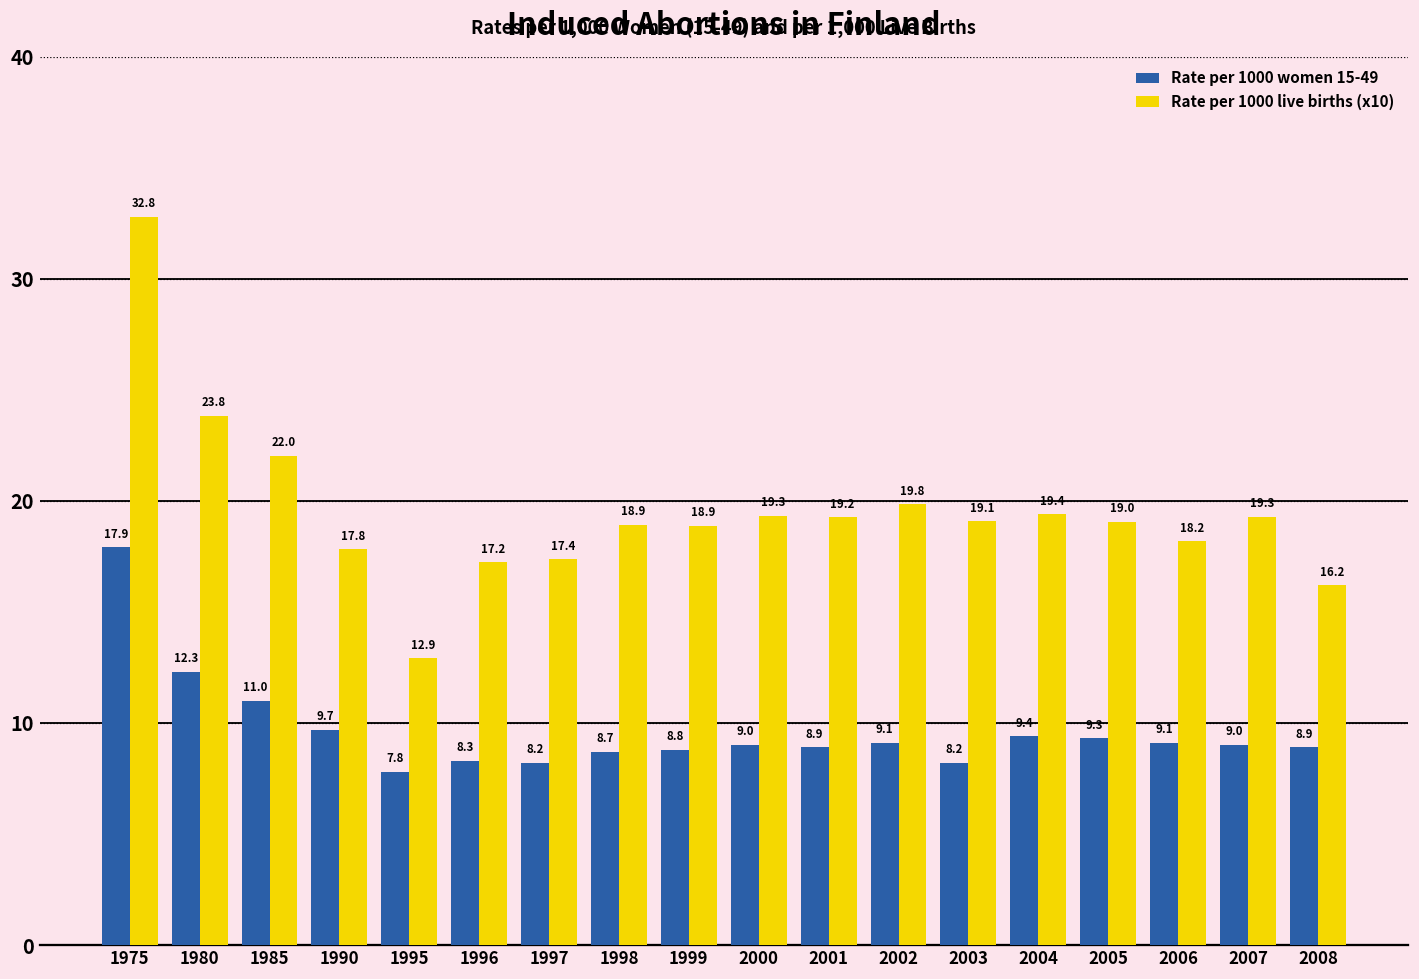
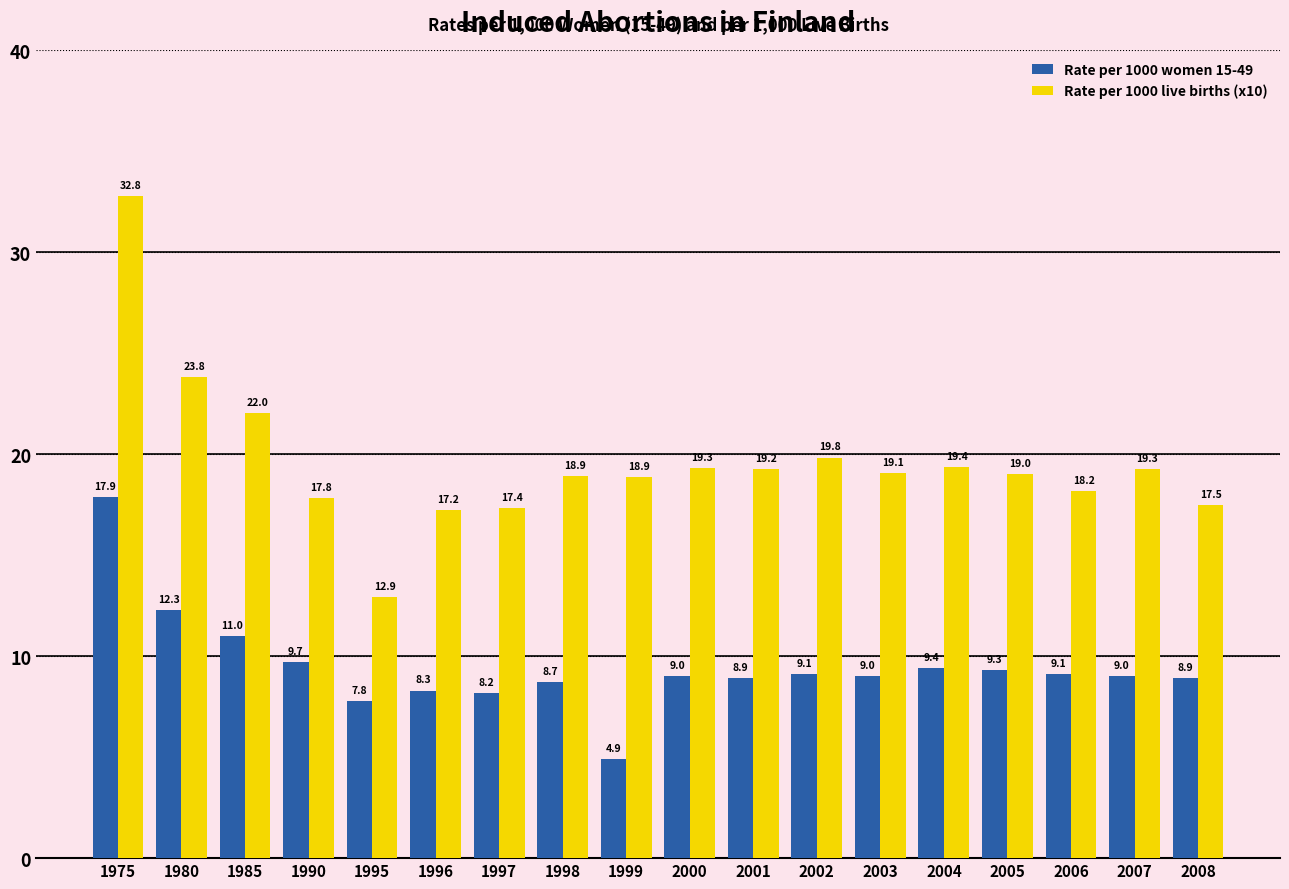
Rate per 1000 women 15-49, 1999: 8.8 -> 4.9
Rate per 1000 women 15-49, 2003: 8.2 -> 9.0
Rate per 1000 live births (x10), 2008: 16.2 -> 17.5
